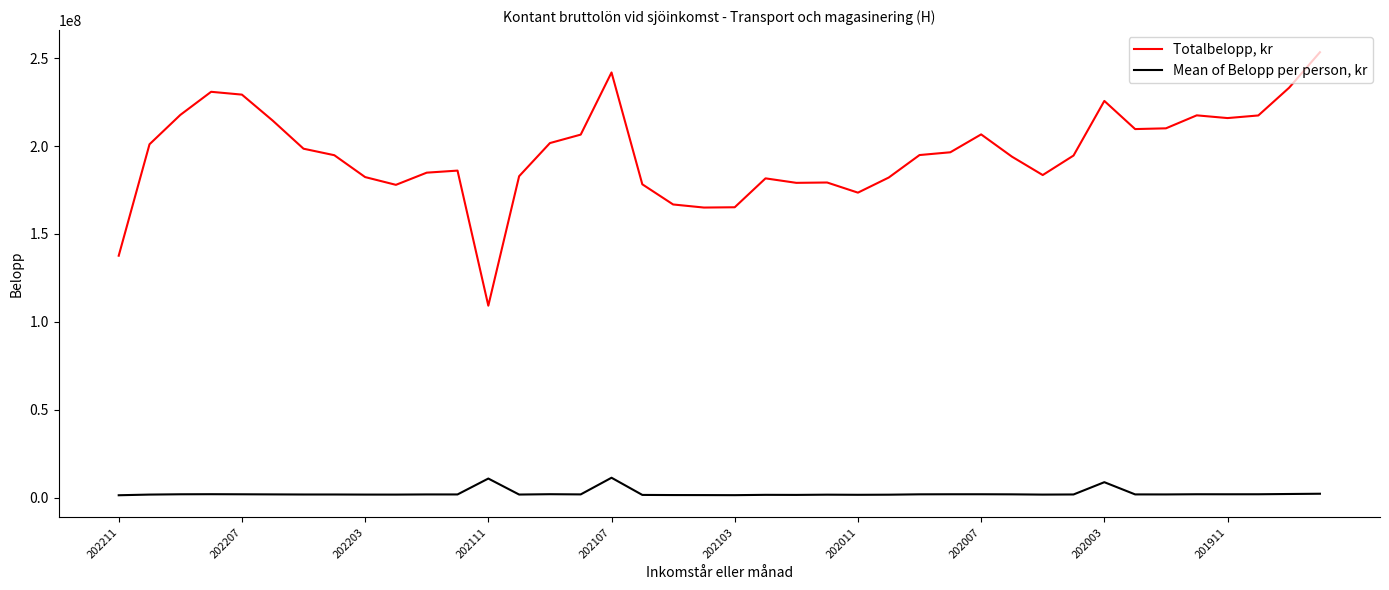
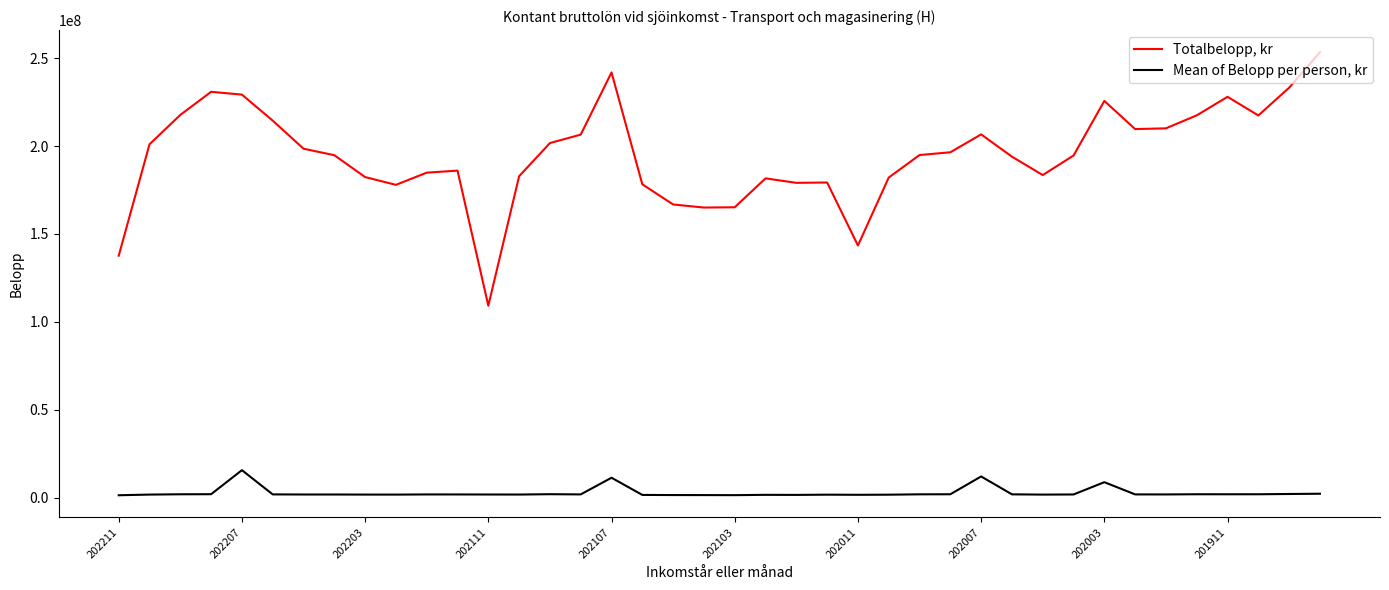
Mean of Belopp per person, kr, 202207: 2000000 -> 16000000
Mean of Belopp per person, kr, 202111: 11000000 -> 2000000
Totalbelopp, kr, 202011: 174000000 -> 143000000
Mean of Belopp per person, kr, 202007: 2000000 -> 12000000
Totalbelopp, kr, 201911: 216000000 -> 228000000
